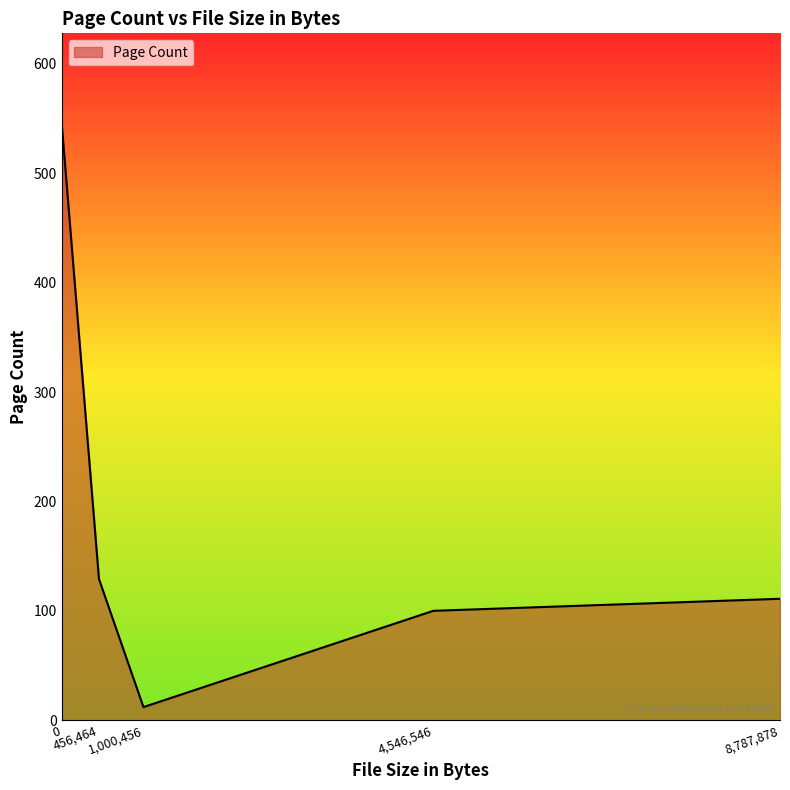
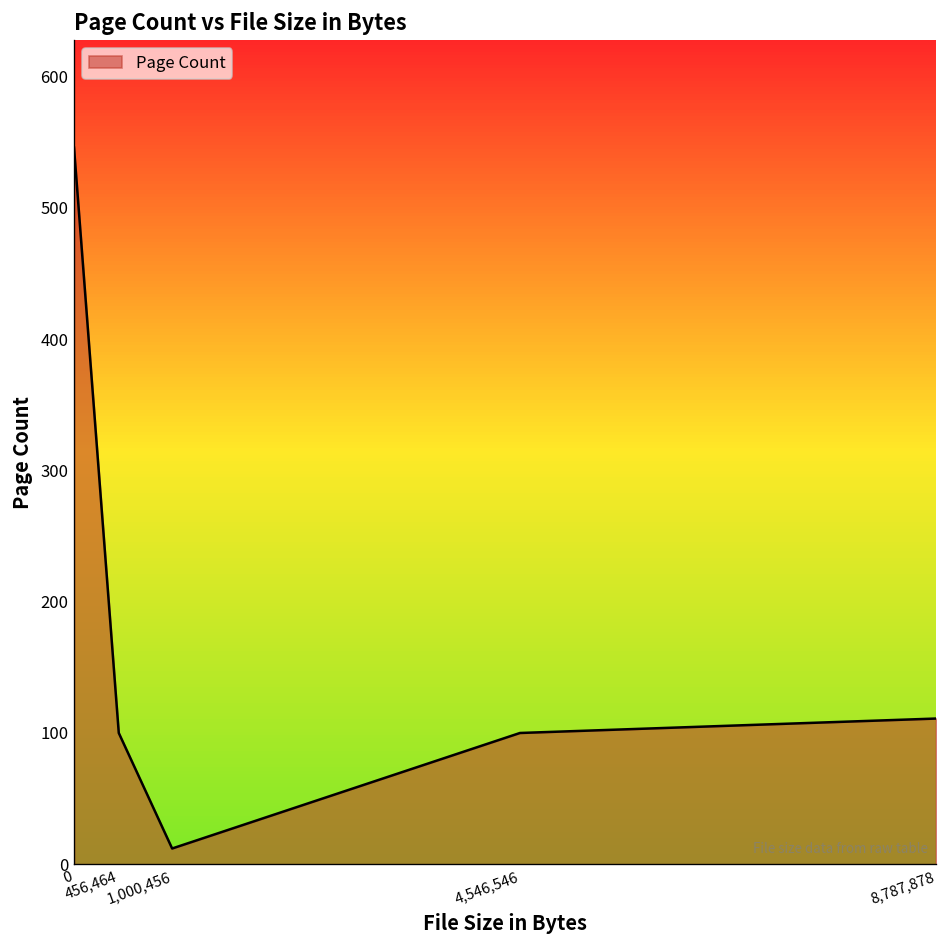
456,464: 129 -> 100
